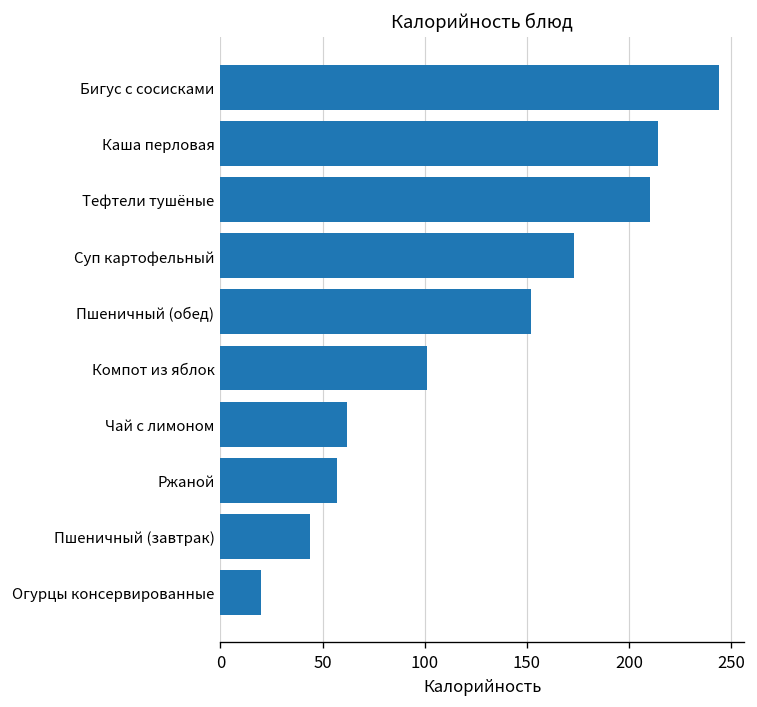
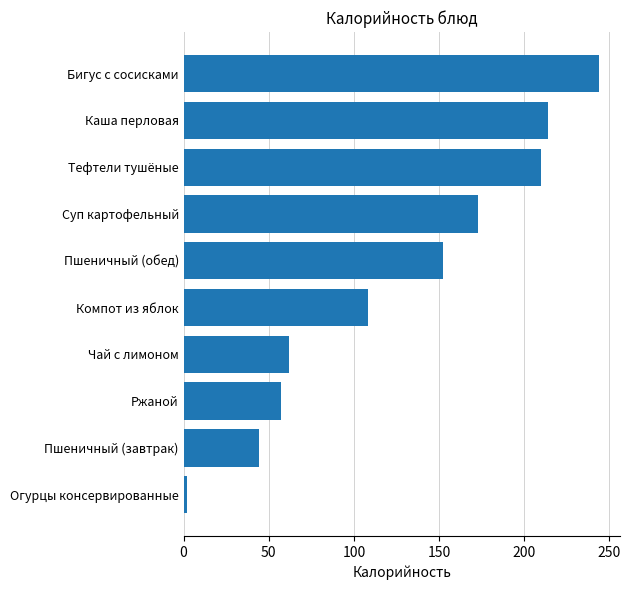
Компот из яблок: 101 -> 108
Огурцы консервированные: 20 -> 2
